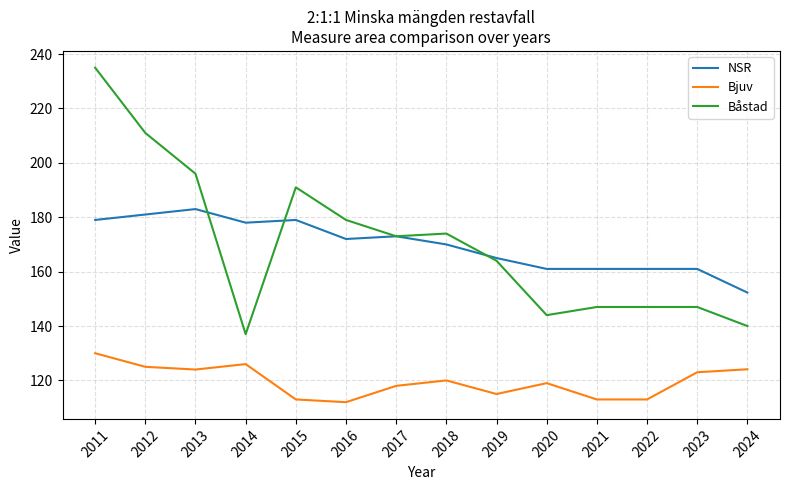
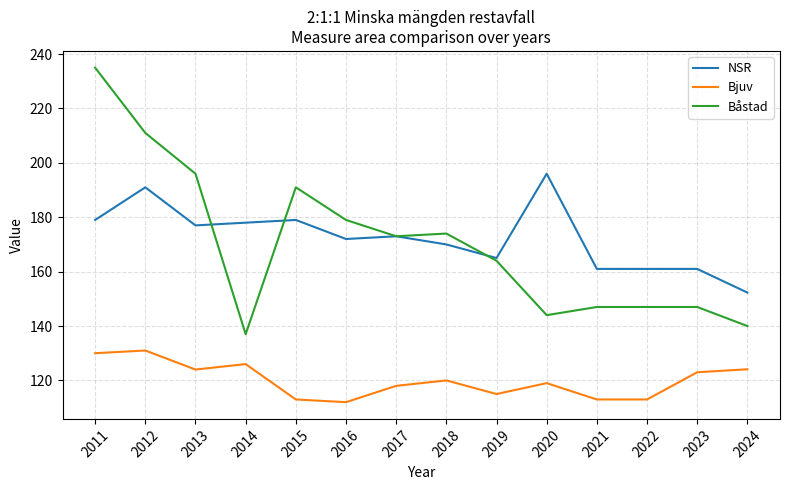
NSR, 2012: 181 -> 191
Bjuv, 2012: 125 -> 131
NSR, 2013: 183 -> 177
NSR, 2020: 161 -> 196
